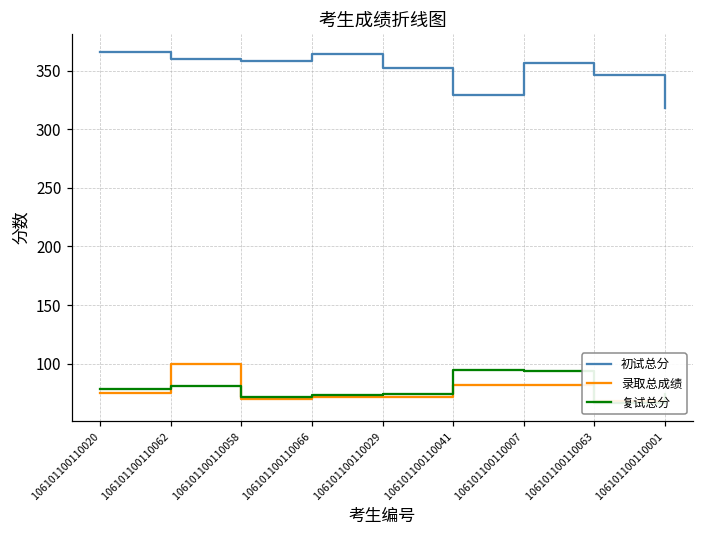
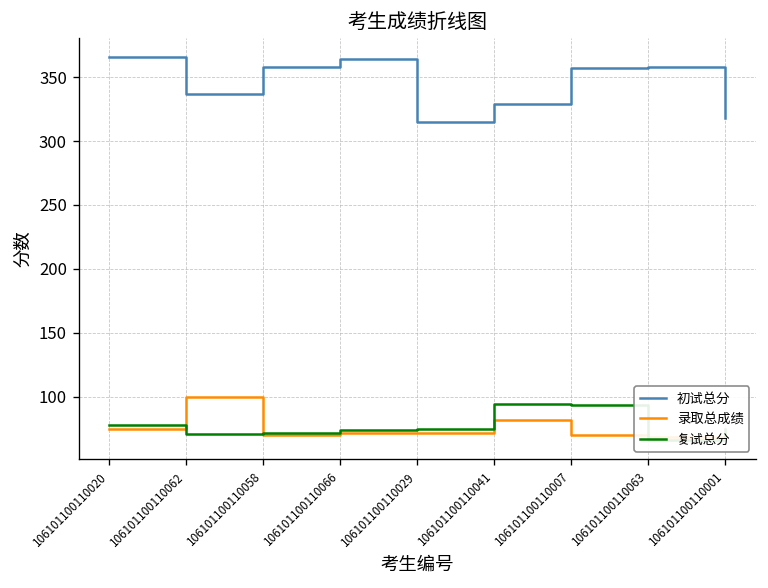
初试总分, 106101100110062: 360 -> 337
复试总分, 106101100110062: 81 -> 71
初试总分, 106101100110029: 352 -> 315
录取总成绩, 106101100110007: 82 -> 70
初试总分, 106101100110063: 346 -> 358
